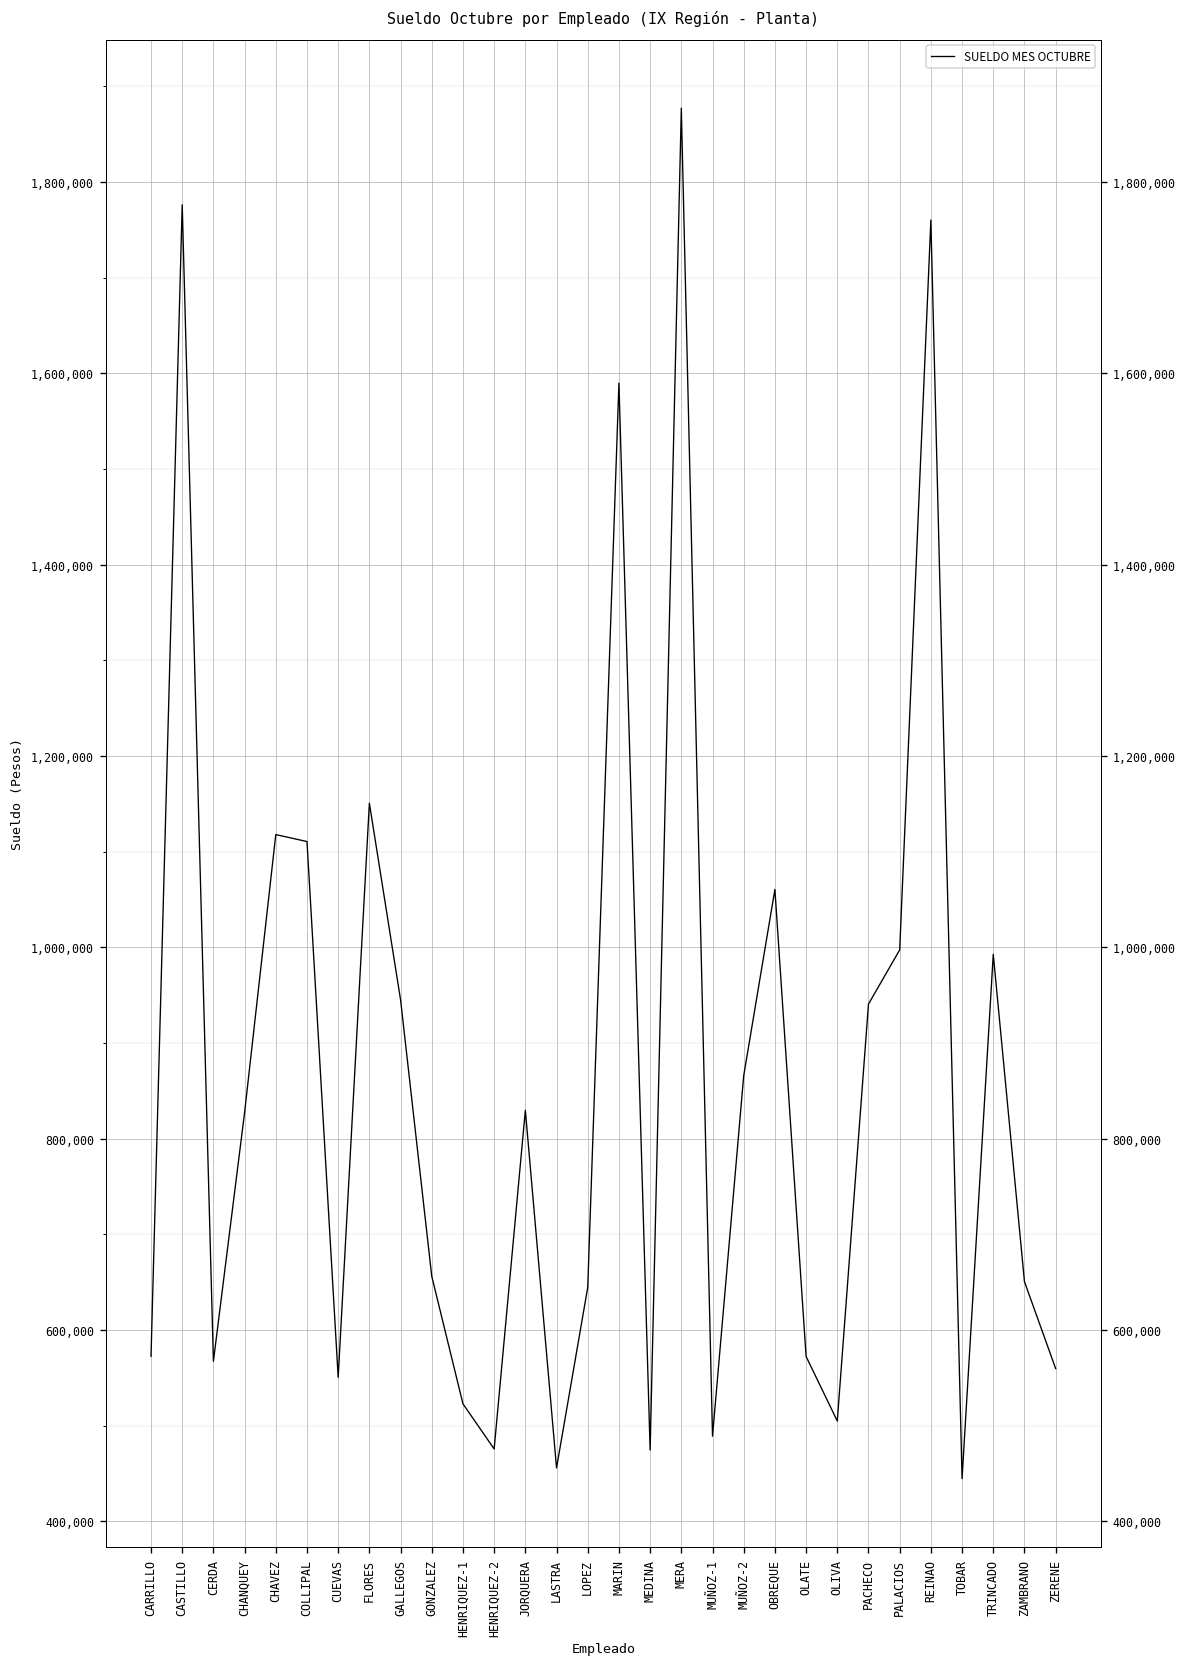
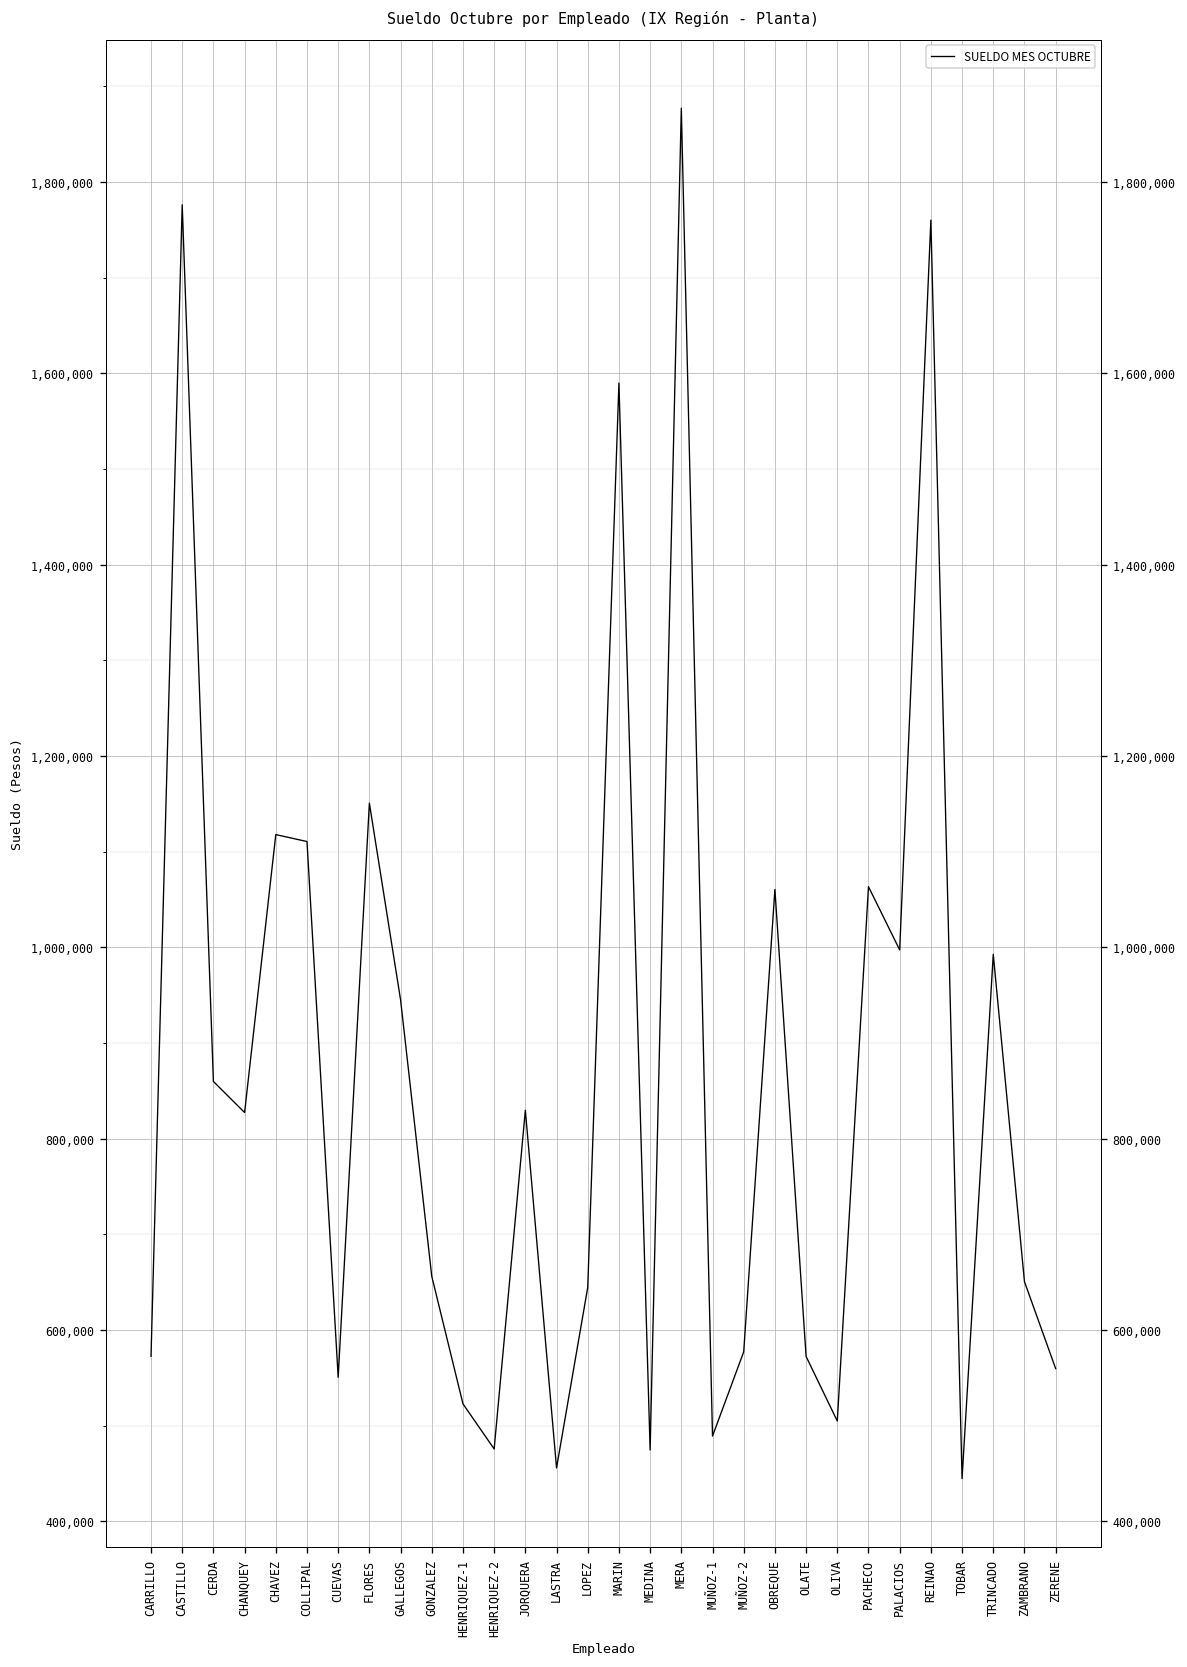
CERDA: 570,000 -> 860,000
MUÑOZ-2: 870,000 -> 580,000
PACHECO: 940,000 -> 1,060,000
